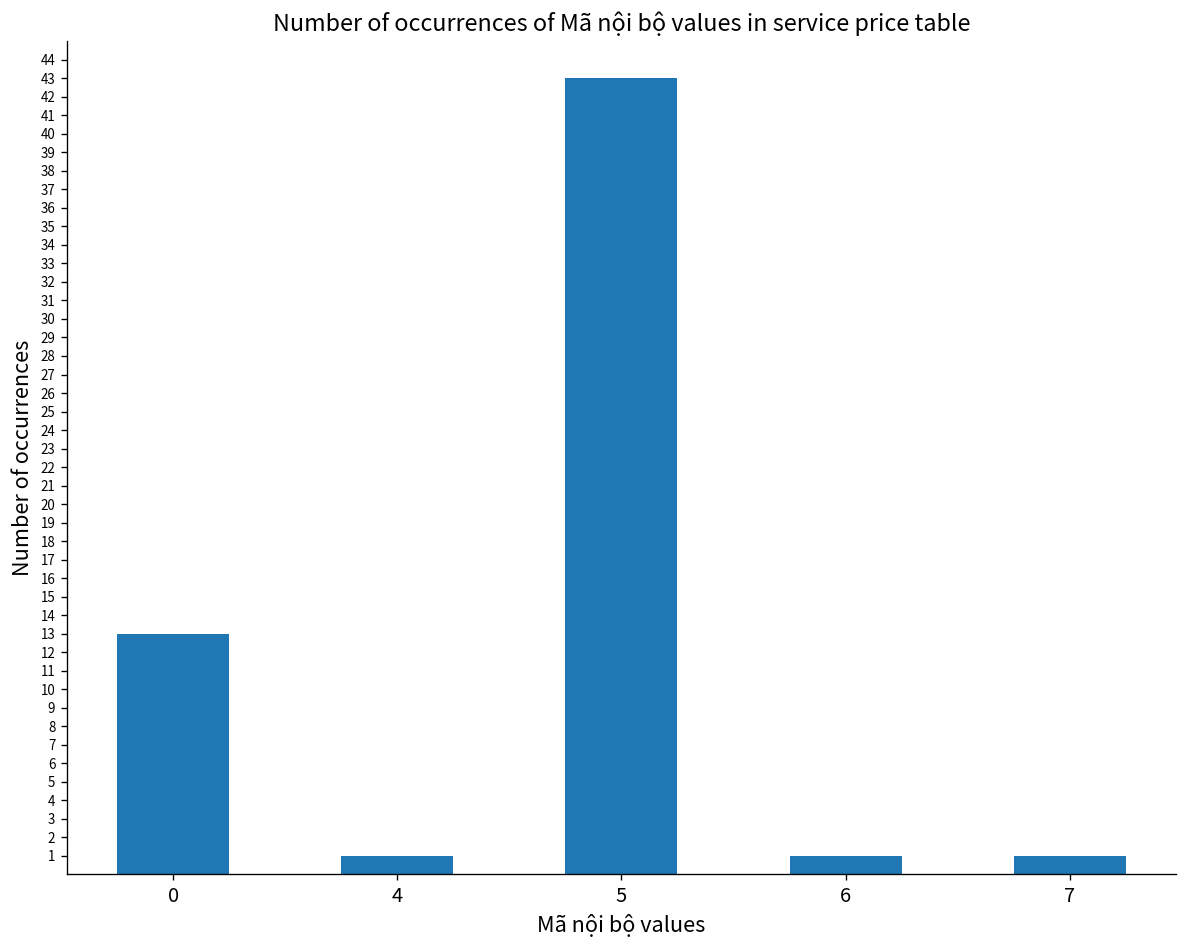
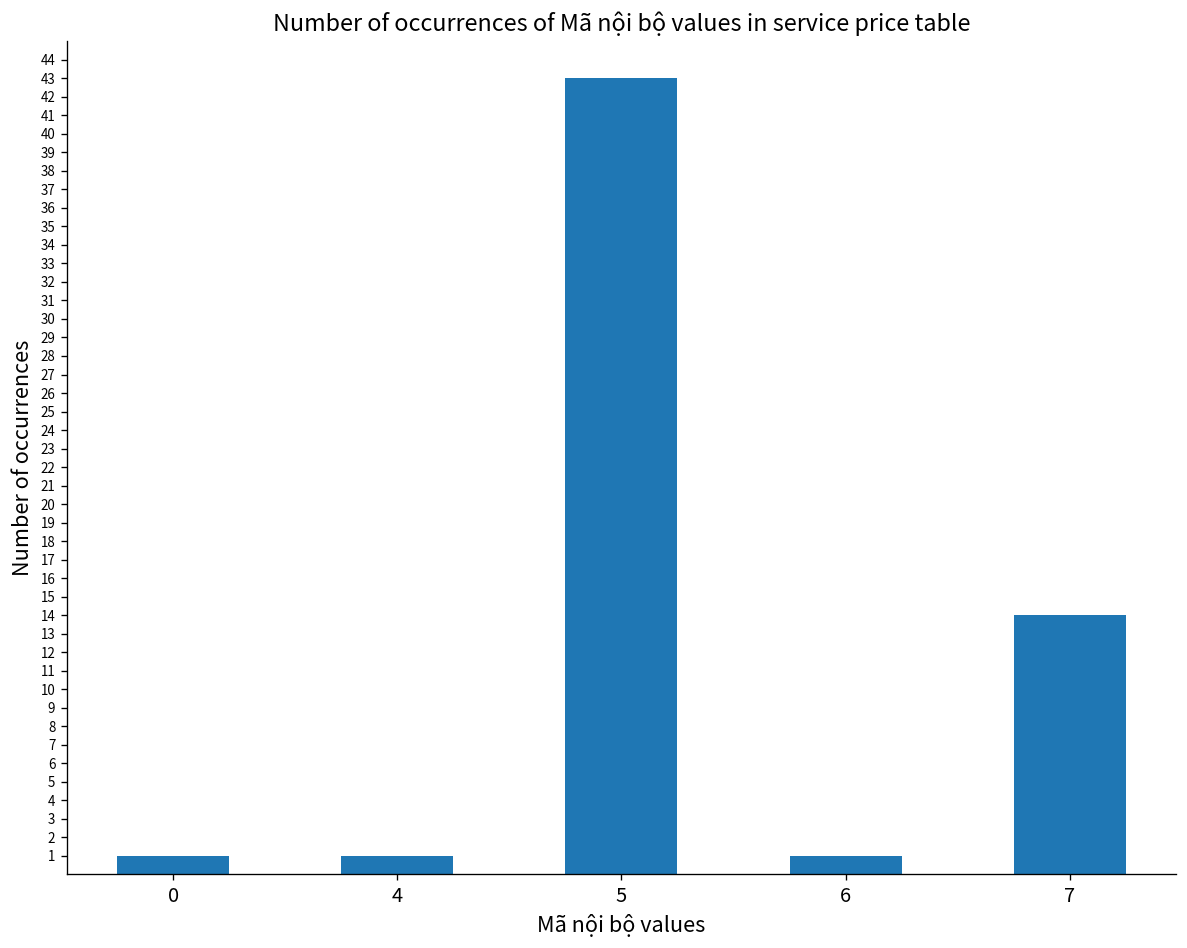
0: 13 -> 1
7: 1 -> 14
